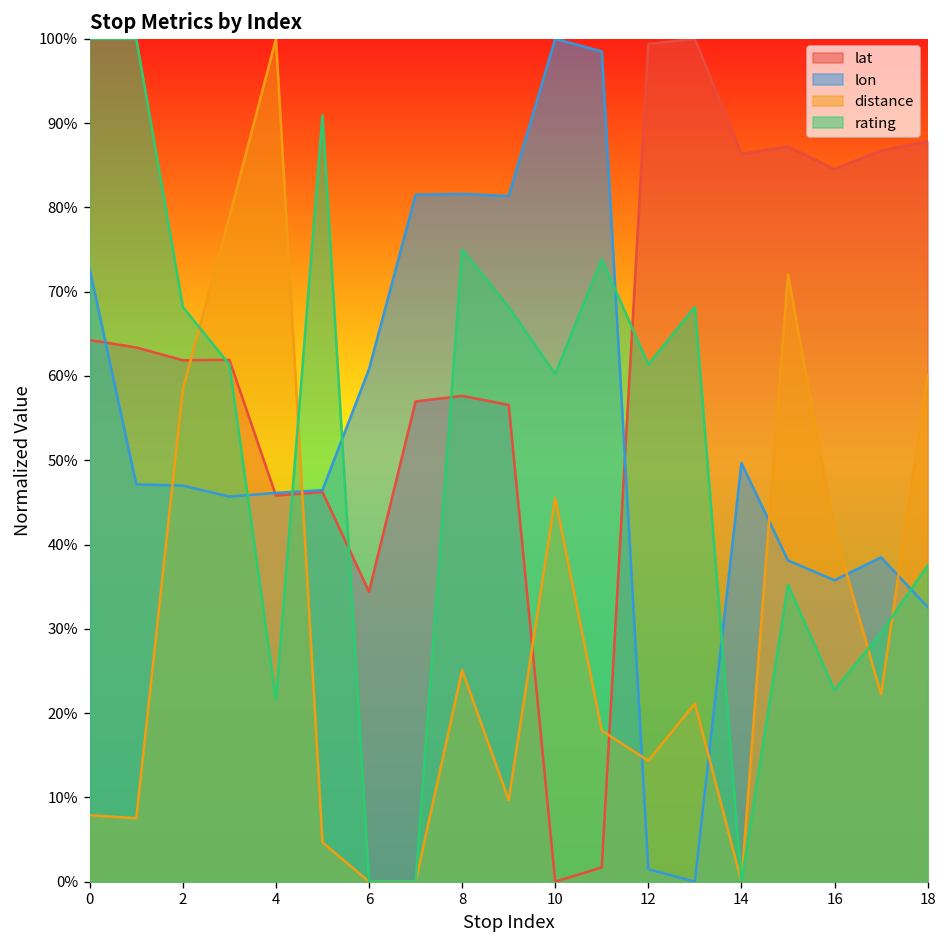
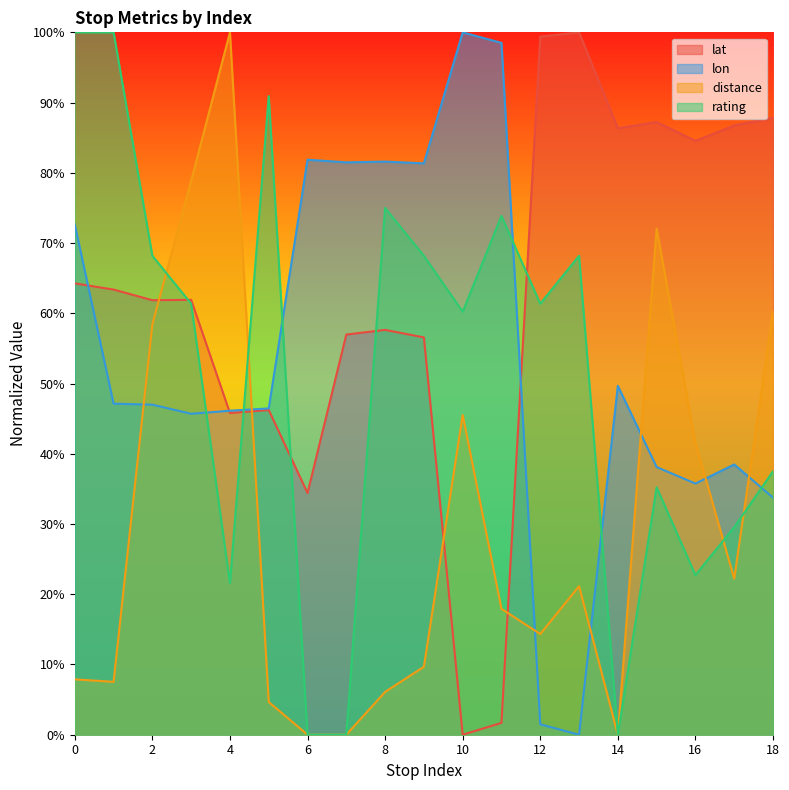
lon, 6: 61% -> 82%
distance, 8: 25% -> 6%
lon, 18: 33% -> 34%
